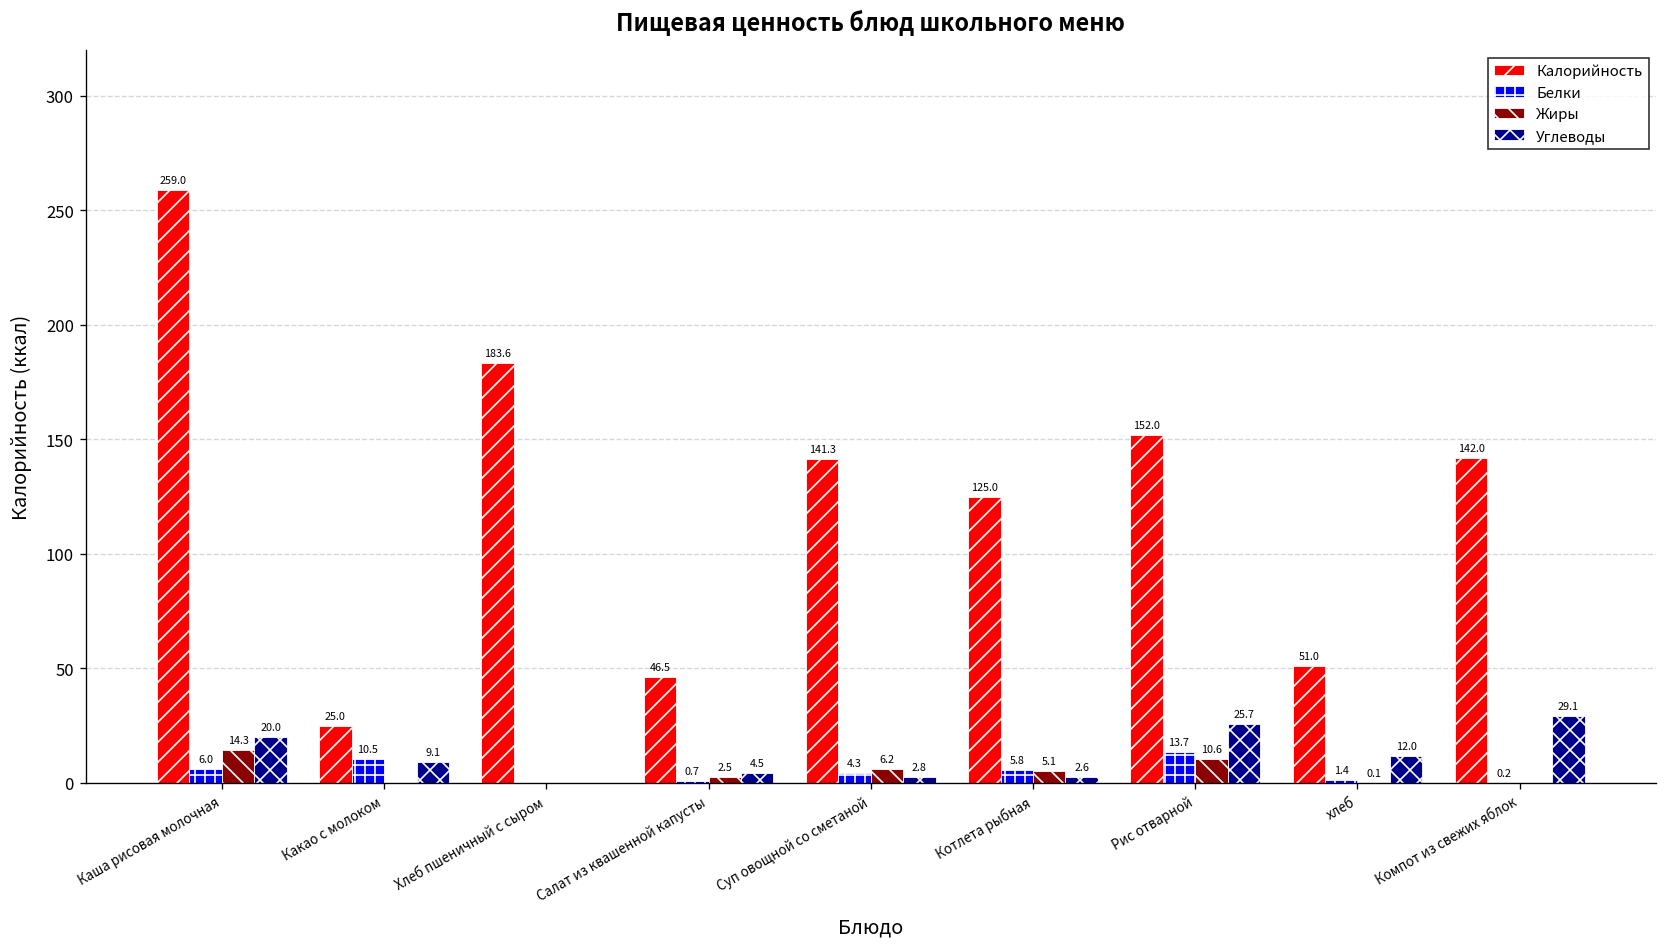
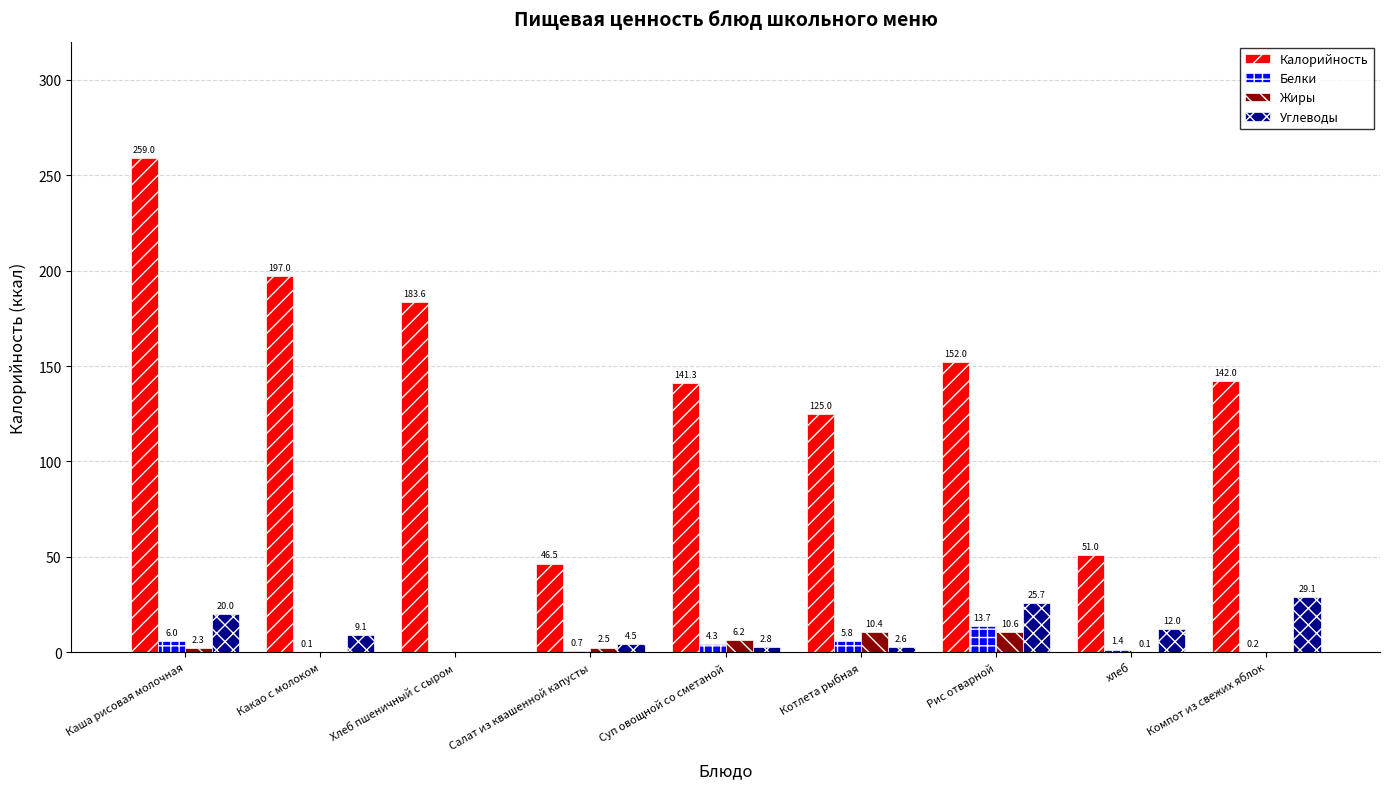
Жиры, Каша рисовая молочная: 14.3 -> 2.3
Калорийность, Какао с молоком: 25.0 -> 197.0
Белки, Какао с молоком: 10.5 -> 0.1
Жиры, Котлета рыбная: 5.1 -> 10.4
